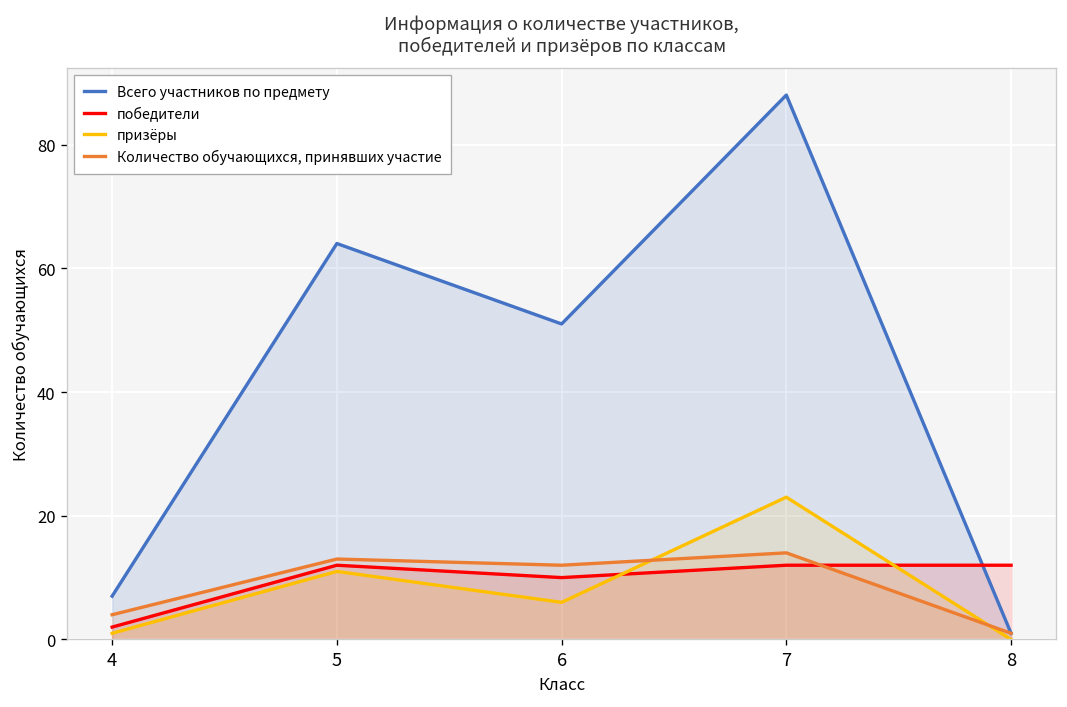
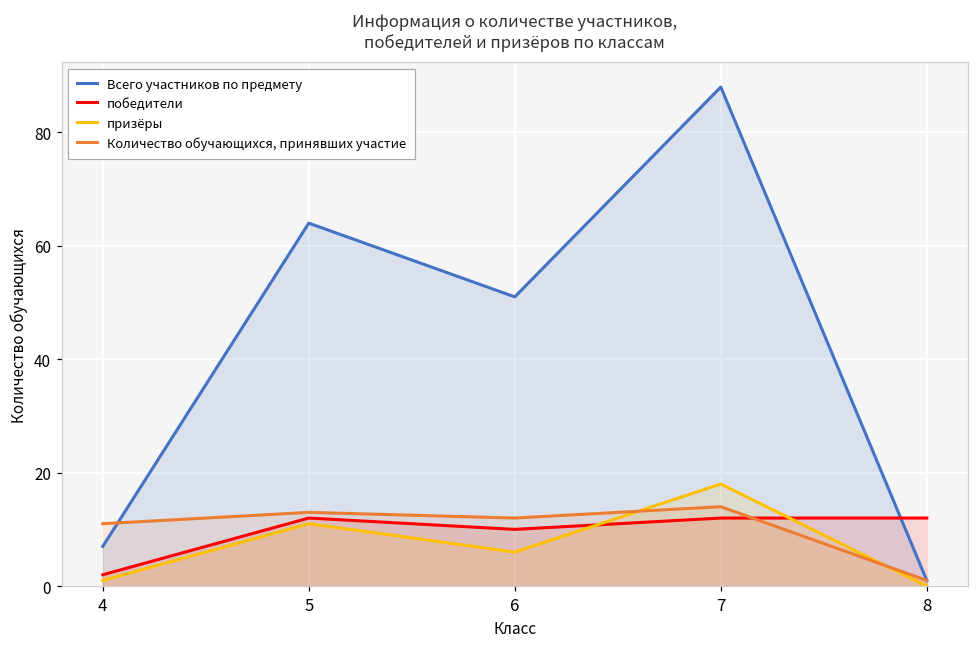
Количество обучающихся, принявших участие, 4: 4 -> 11
призёры, 7: 23 -> 18
